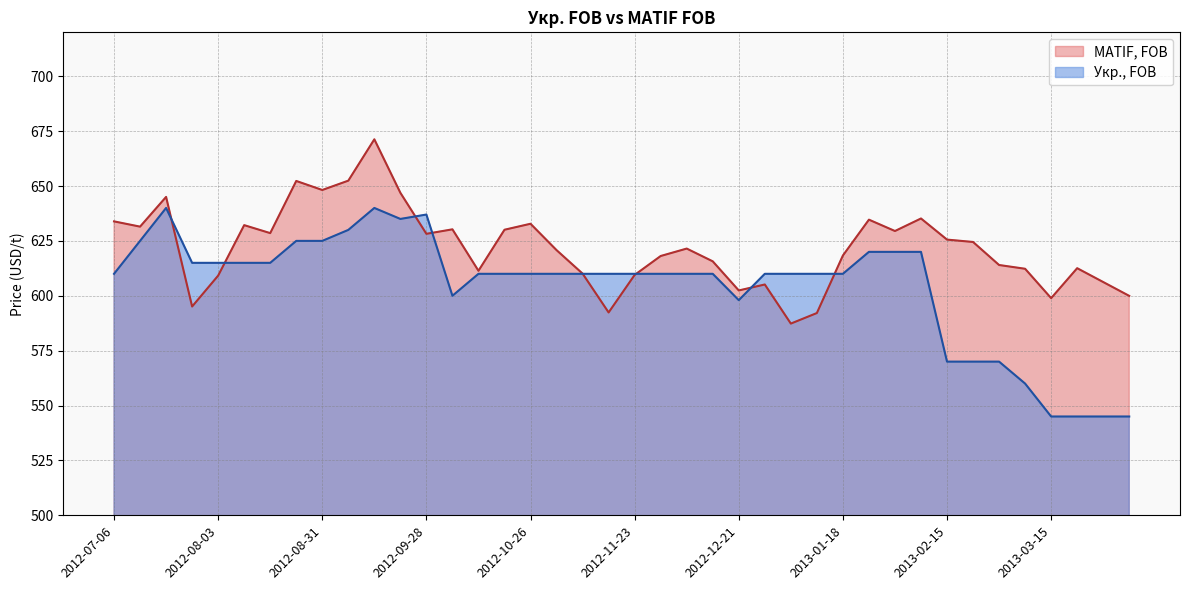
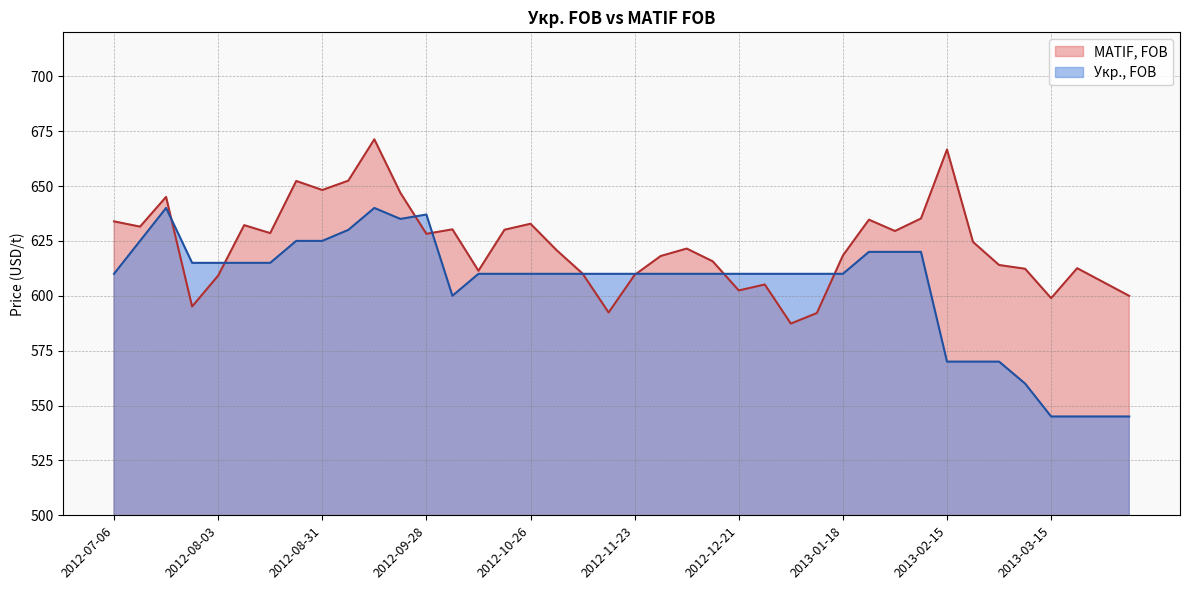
Укр., FOB, 2012-12-21: 598 -> 610
MATIF, FOB, 2013-02-15: 626 -> 667
